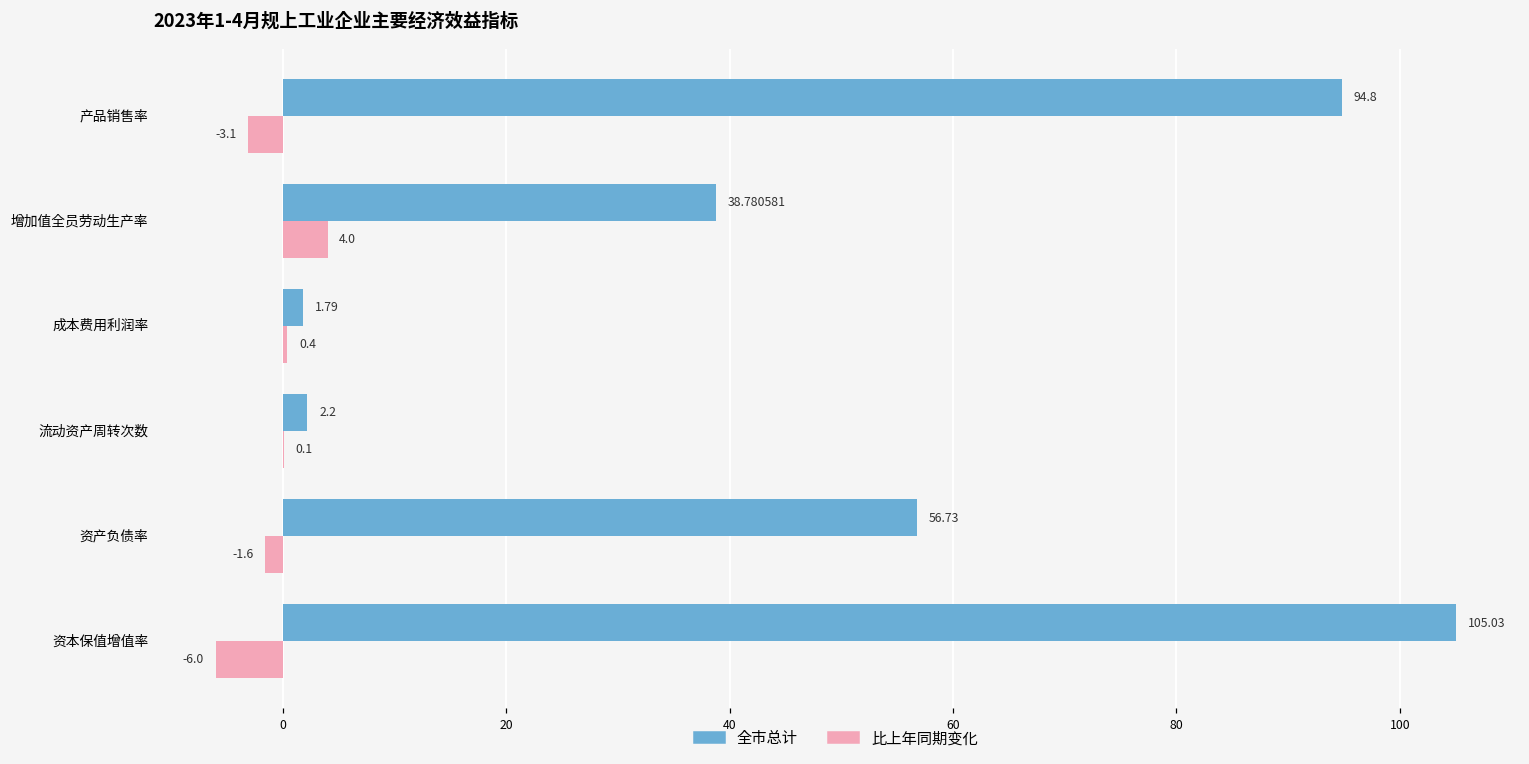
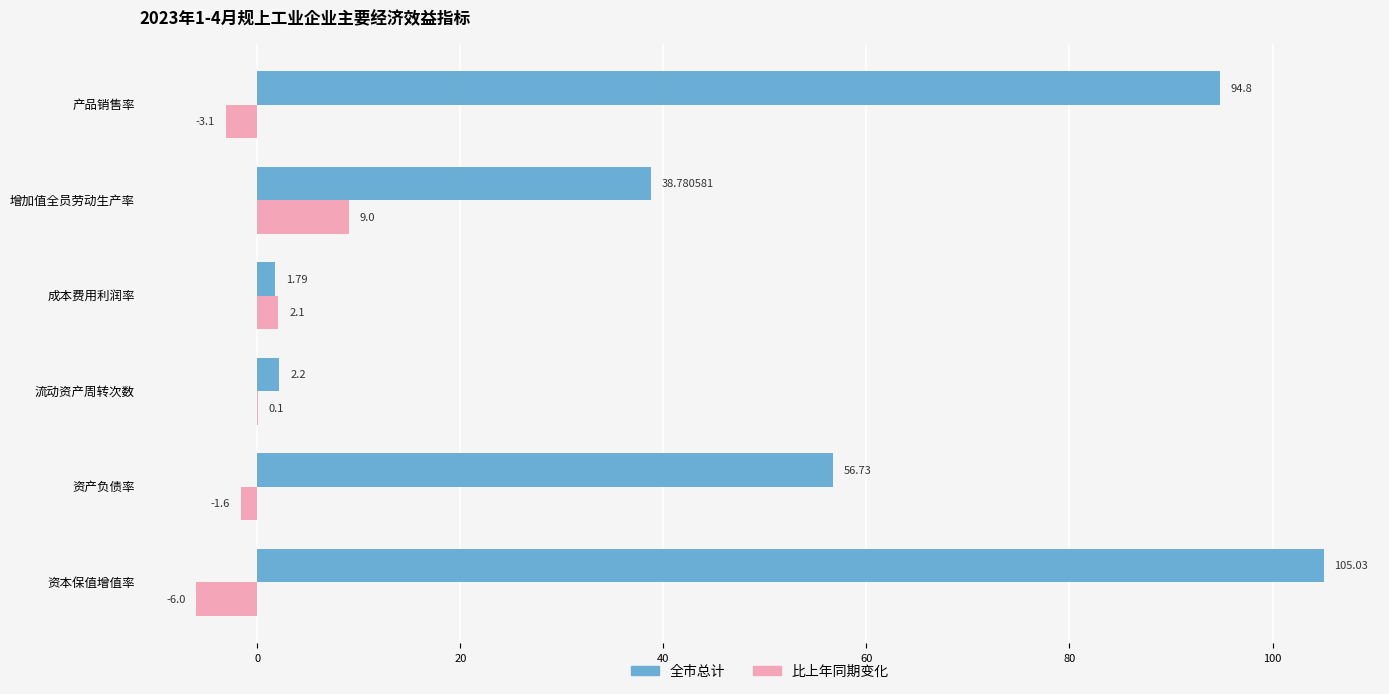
比上年同期变化, 增加值全员劳动生产率: 4.0 -> 9.0
比上年同期变化, 成本费用利润率: 0.4 -> 2.1
